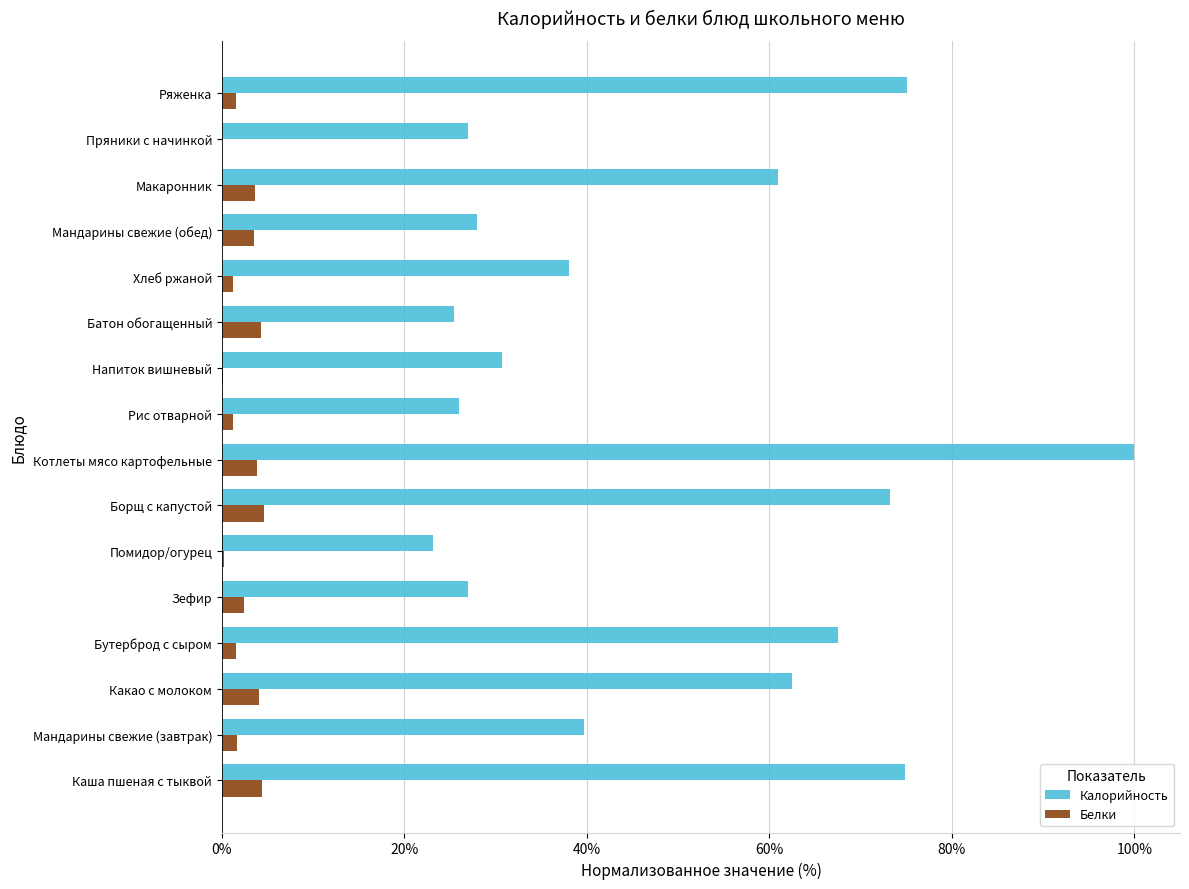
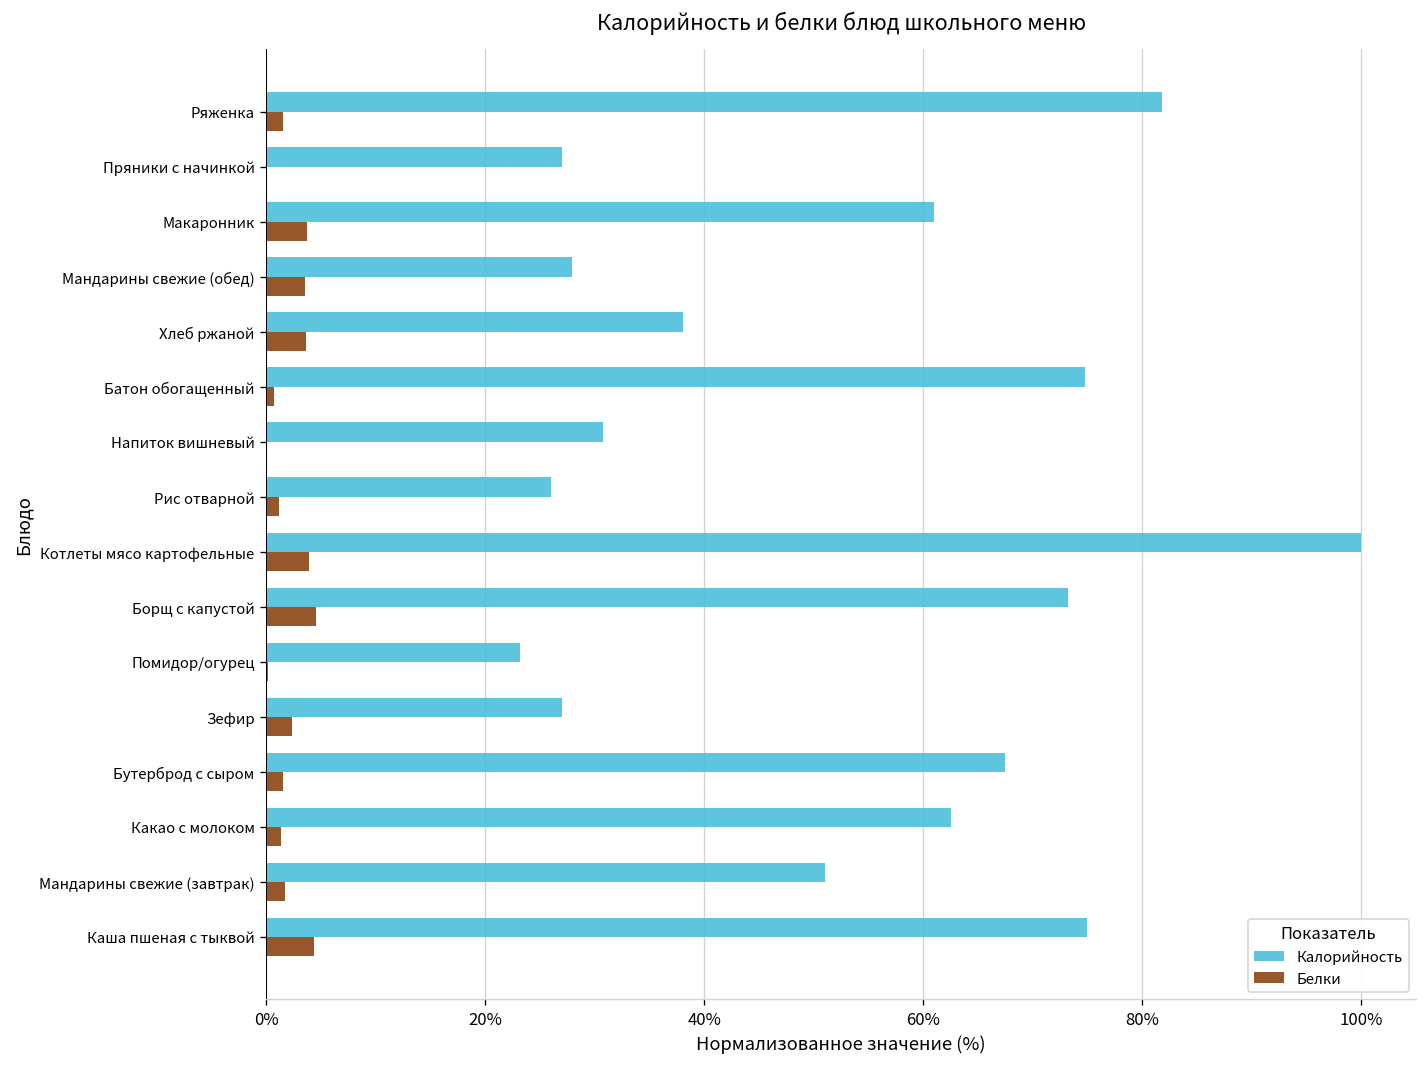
Калорийность, Ряженка: 75% -> 82%
Белки, Хлеб ржаной: 1% -> 4%
Калорийность, Батон обогащенный: 25% -> 75%
Белки, Батон обогащенный: 4% -> 1%
Белки, Какао с молоком: 4% -> 1%
Калорийность, Мандарины свежие (завтрак): 40% -> 51%
